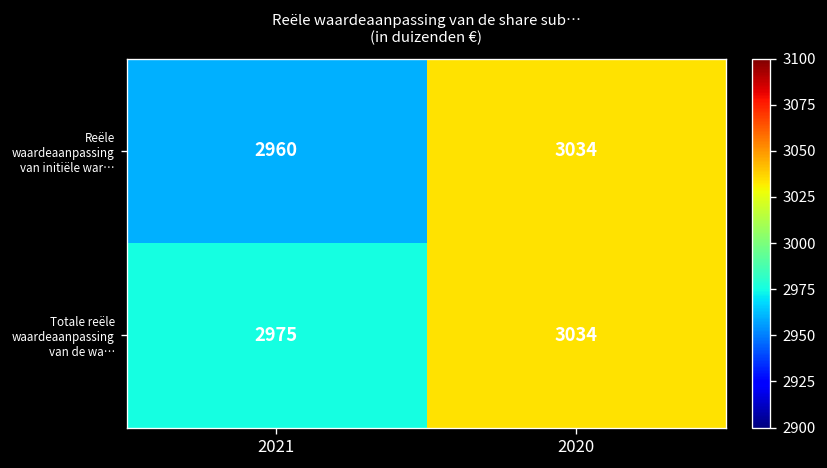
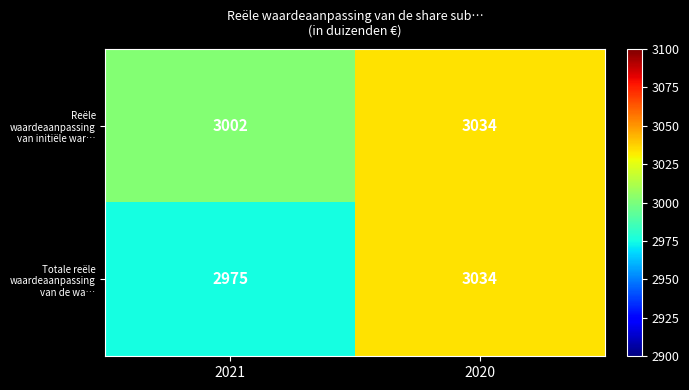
Reële waardeaanpassing van initiële war…, 2021: 2960 -> 3002
